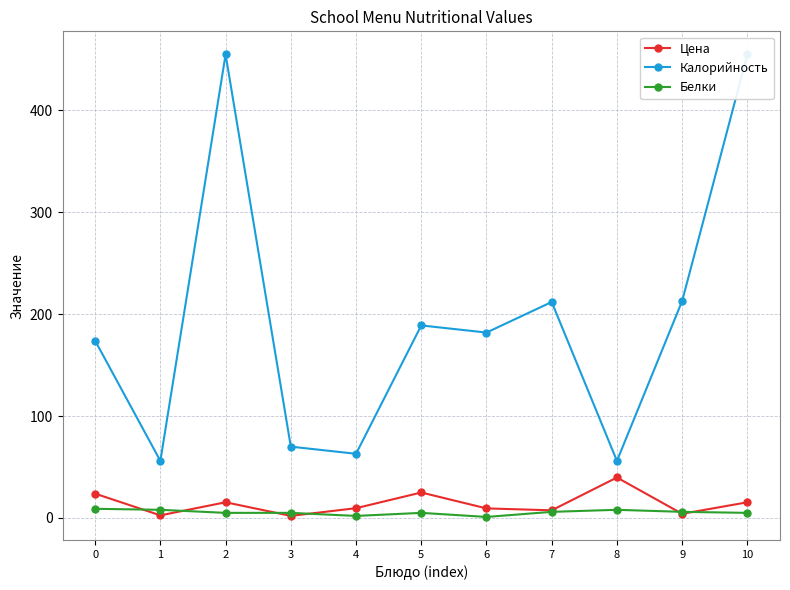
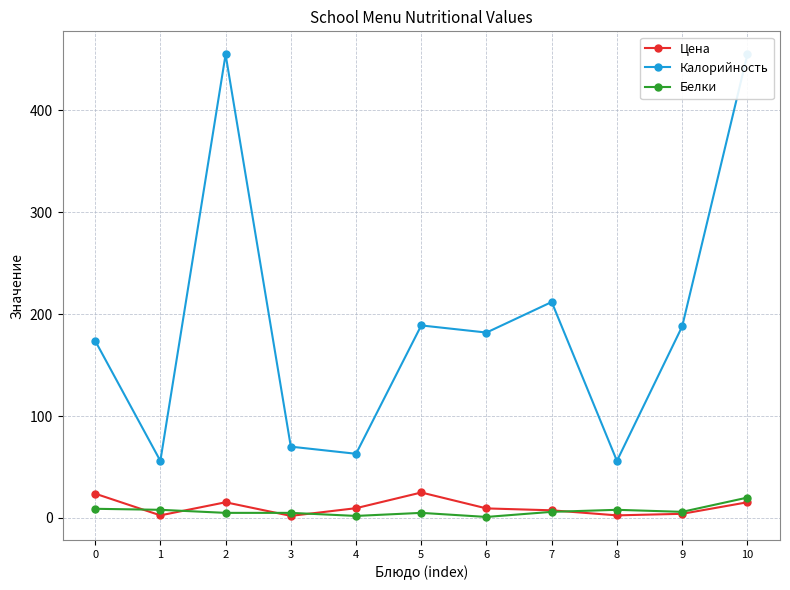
Цена, 8: 40 -> 3
Калорийность, 9: 213 -> 188
Белки, 10: 5 -> 20
